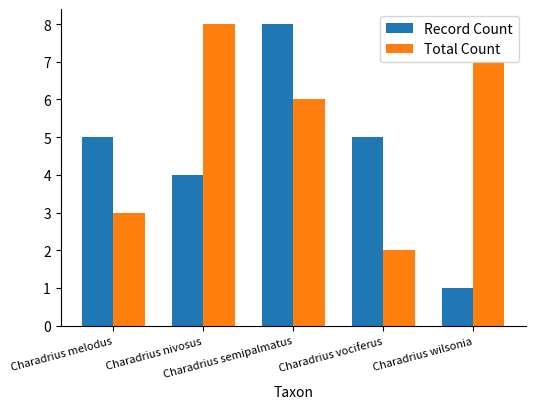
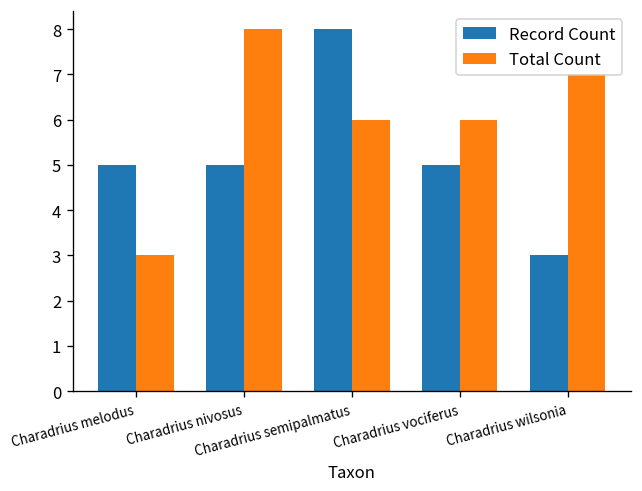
Record Count, Charadrius nivosus: 4 -> 5
Total Count, Charadrius vociferus: 2 -> 6
Record Count, Charadrius wilsonia: 1 -> 3
